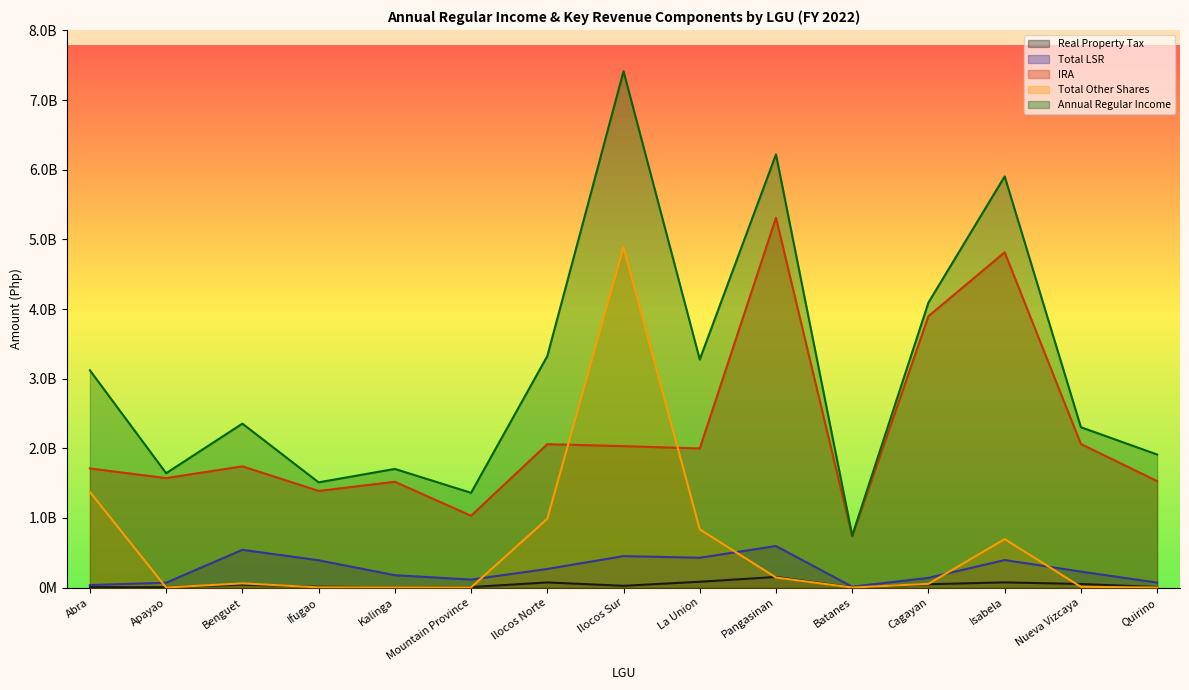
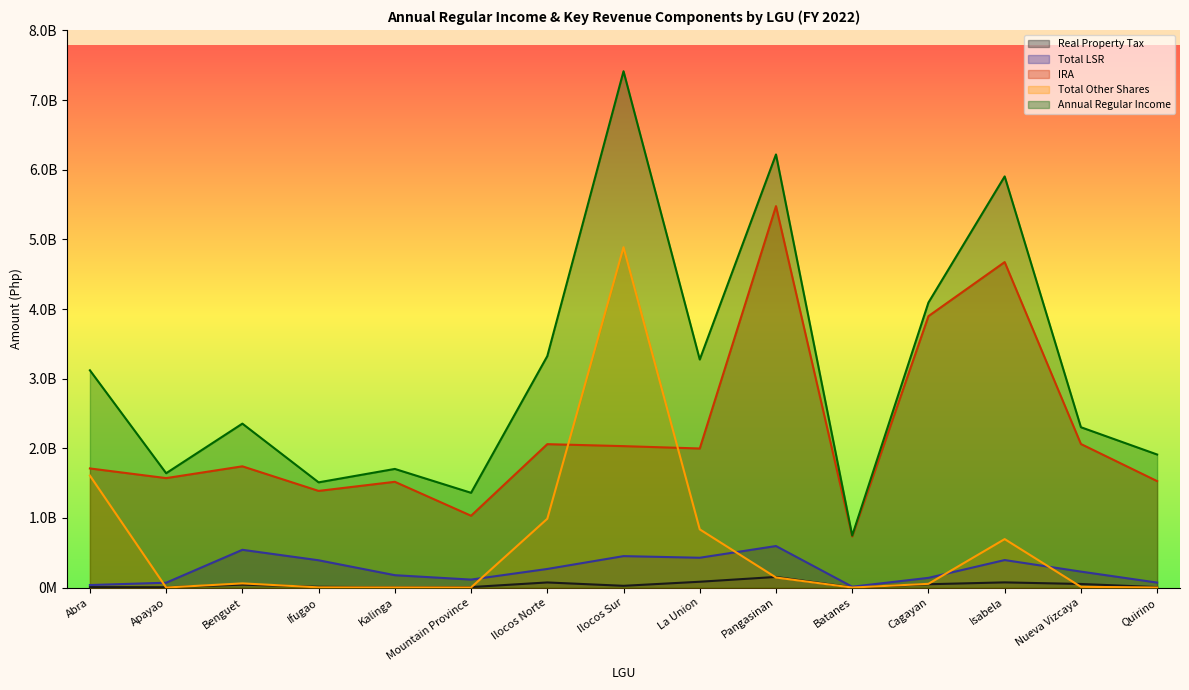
Total Other Shares, Abra: 1400000000 -> 1600000000
IRA, Pangasinan: 5300000000 -> 5500000000
IRA, Isabela: 4800000000 -> 4700000000
